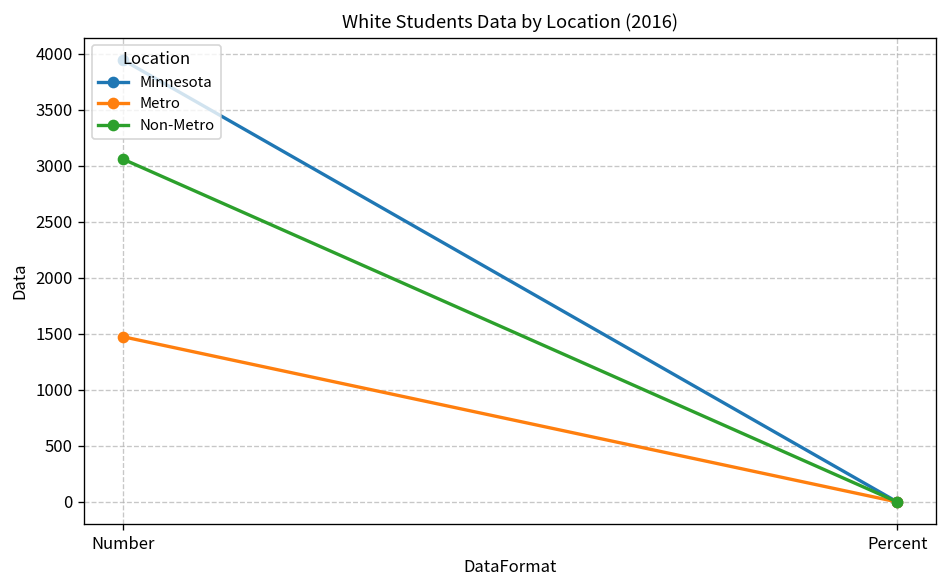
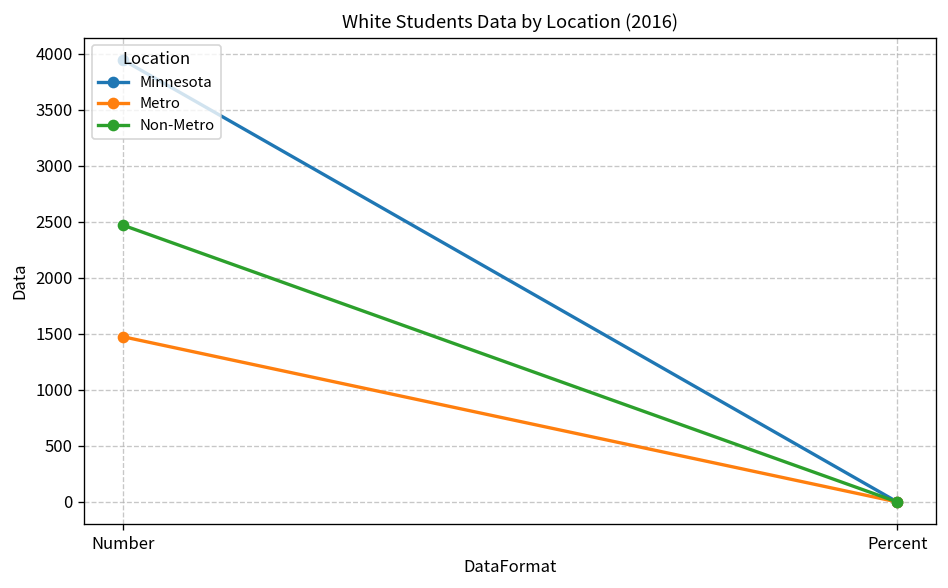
Non-Metro, Number: 3100 -> 2500
